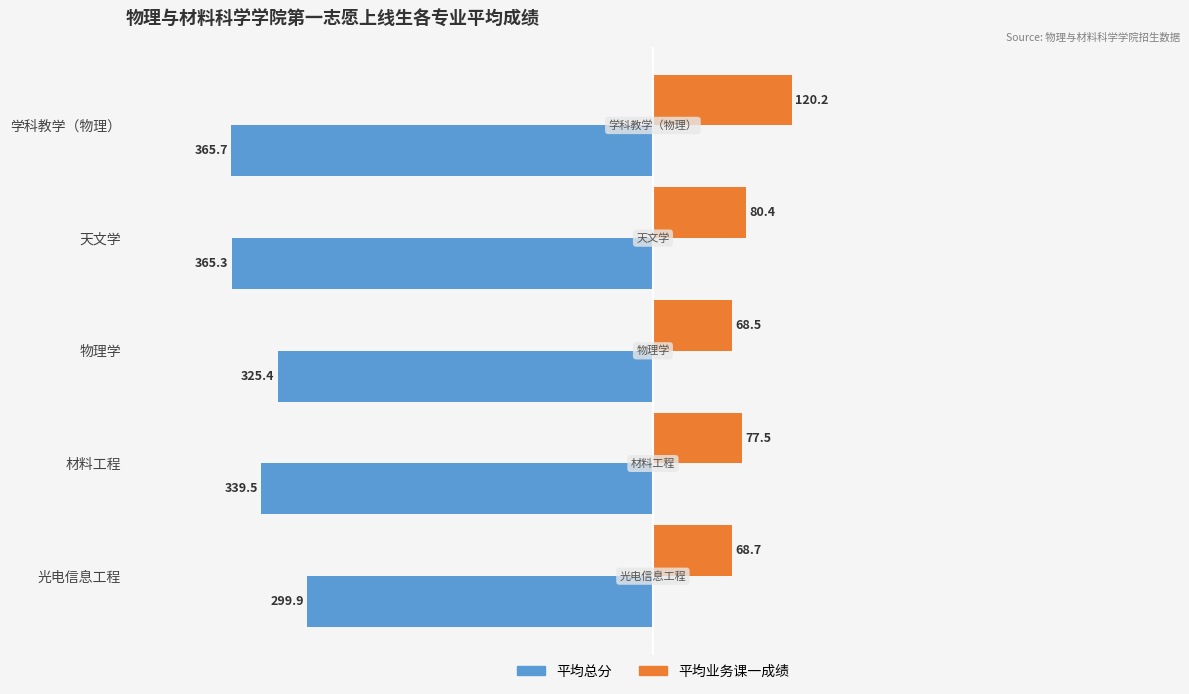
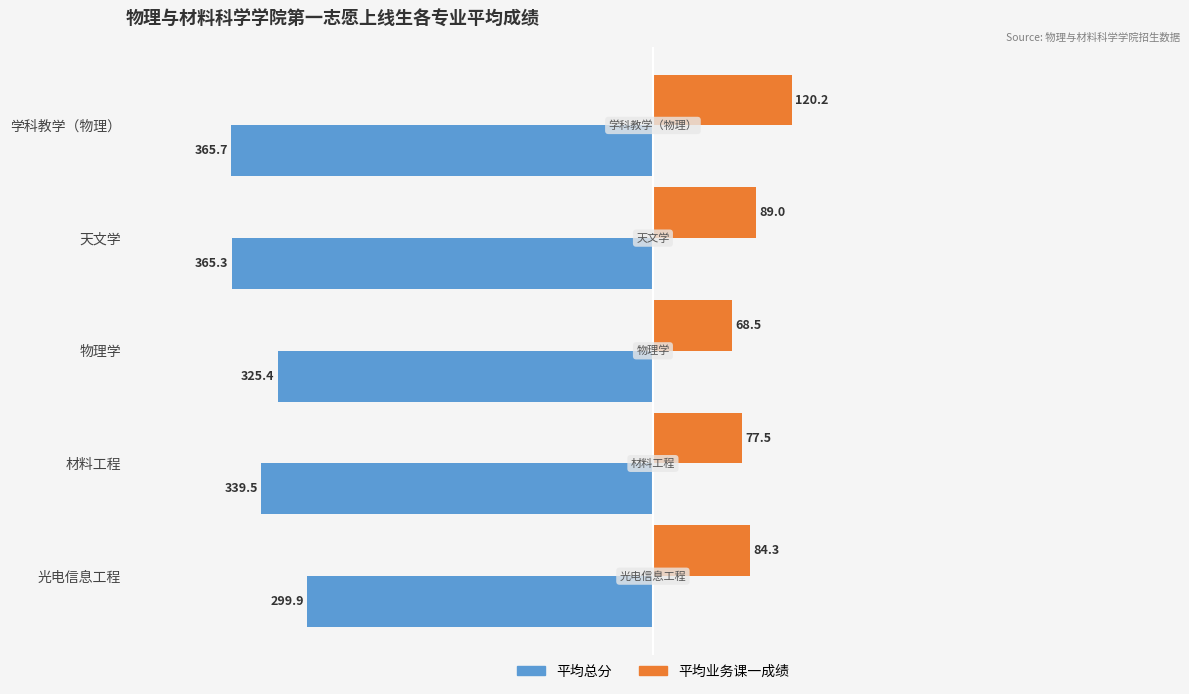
平均业务课一成绩, 天文学: 80.4 -> 89.0
平均业务课一成绩, 光电信息工程: 68.7 -> 84.3
